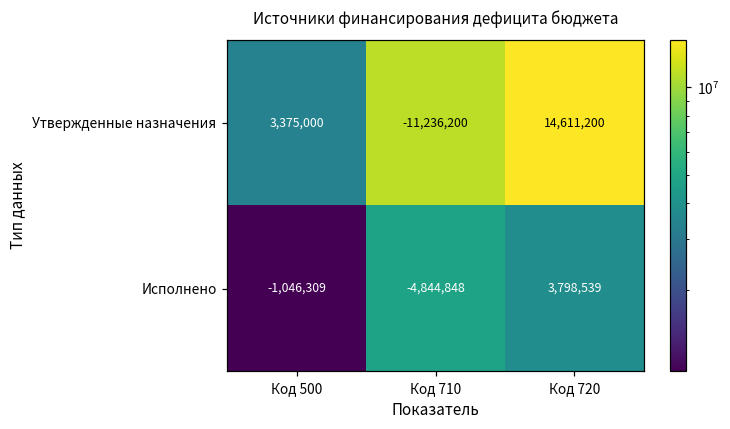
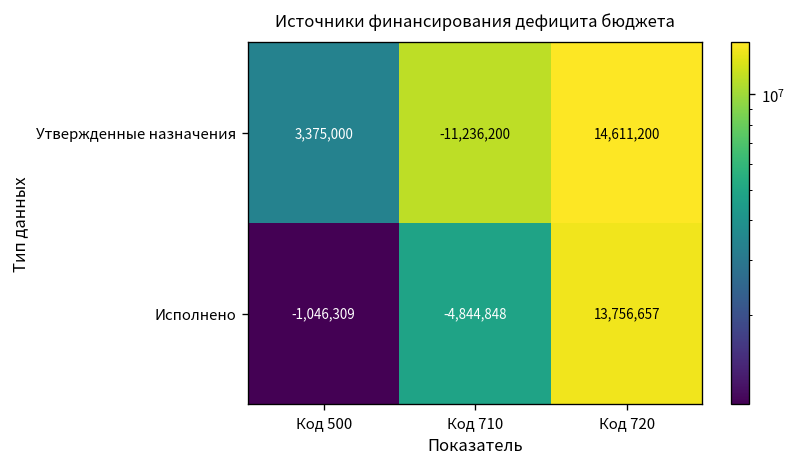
Исполнено, Код 720: 3,798,539 -> 13,756,657
